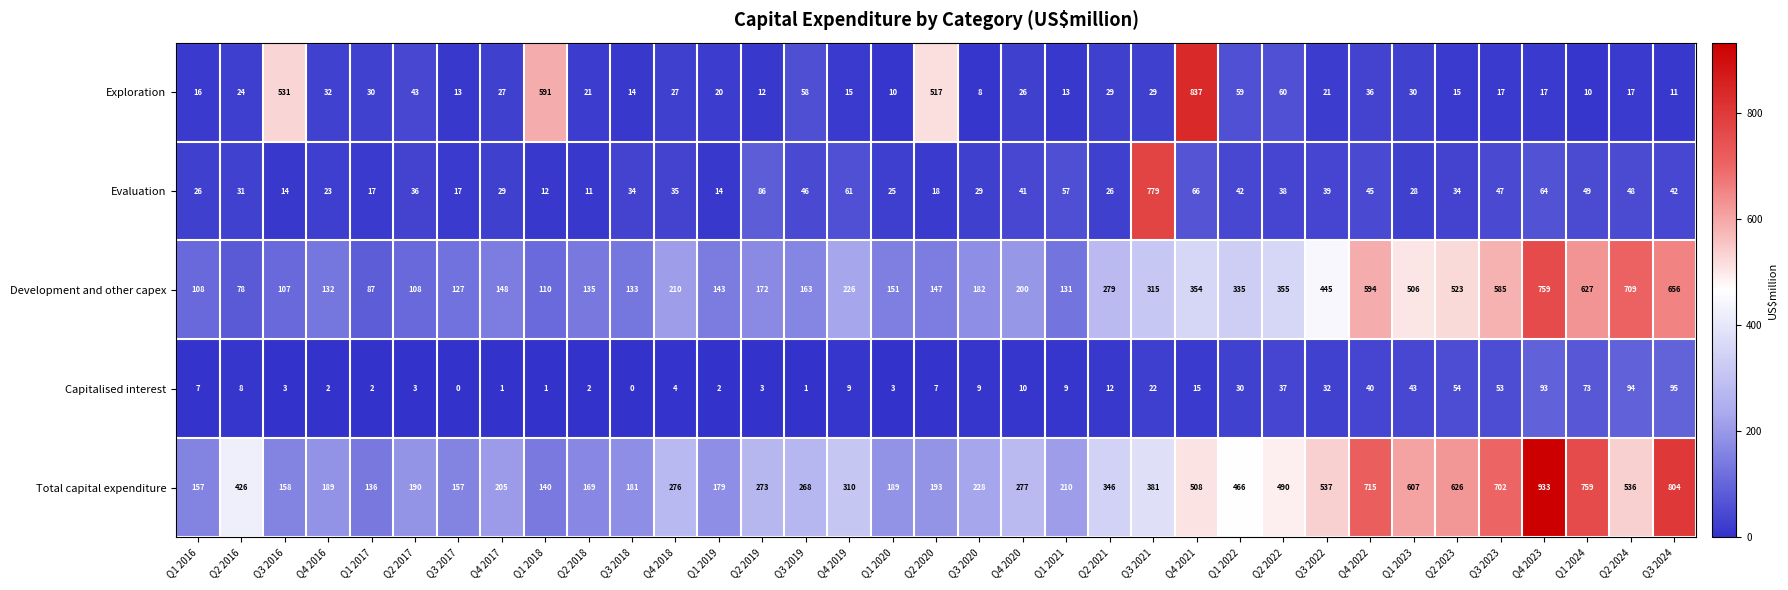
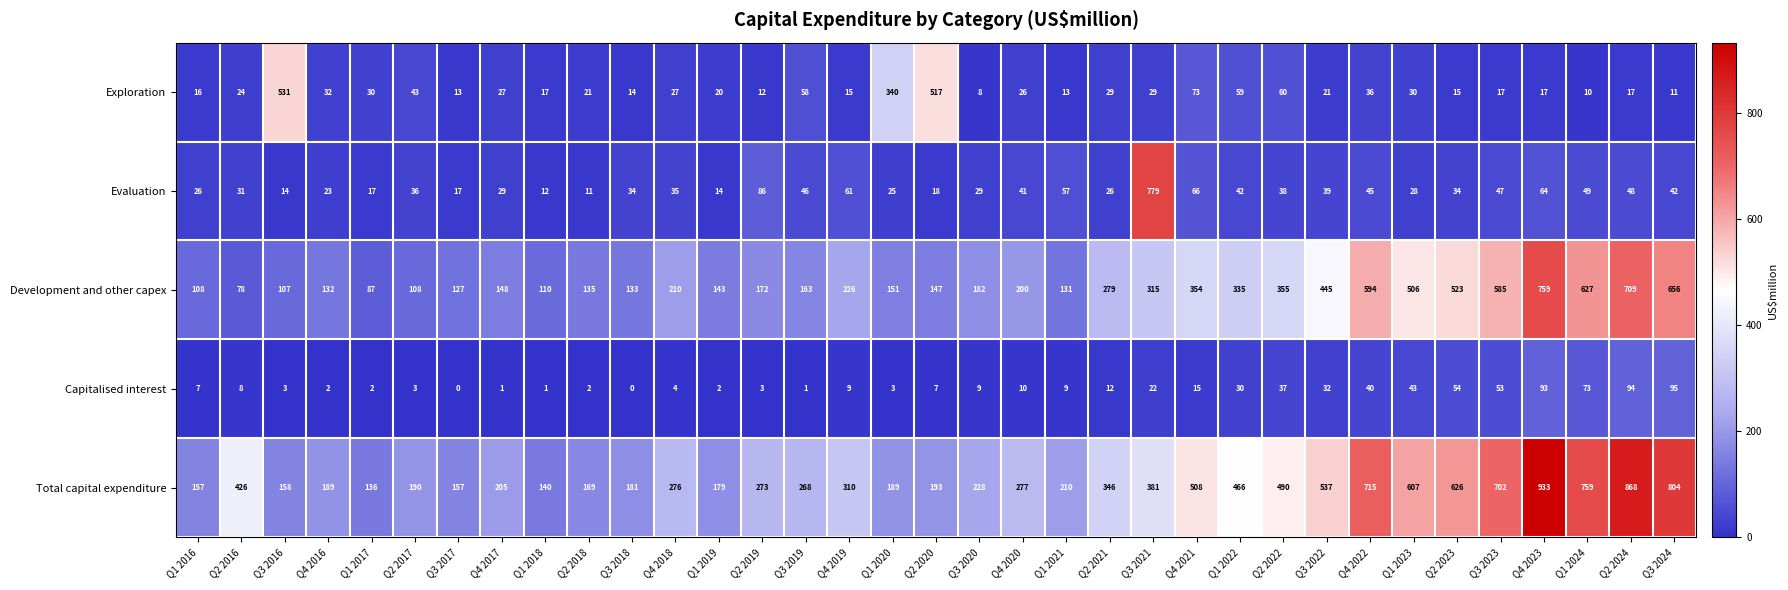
Exploration, Q1 2018: 591 -> 17
Exploration, Q1 2020: 10 -> 340
Exploration, Q4 2021: 837 -> 73
Total capital expenditure, Q2 2024: 536 -> 868
